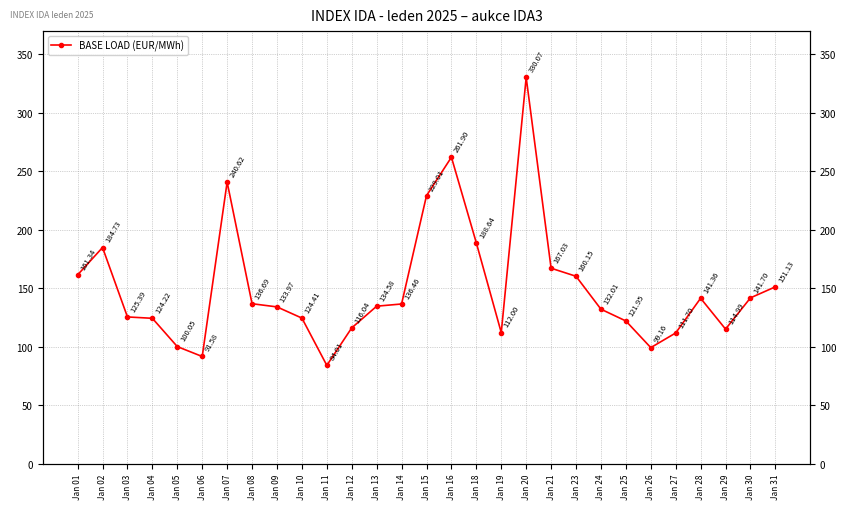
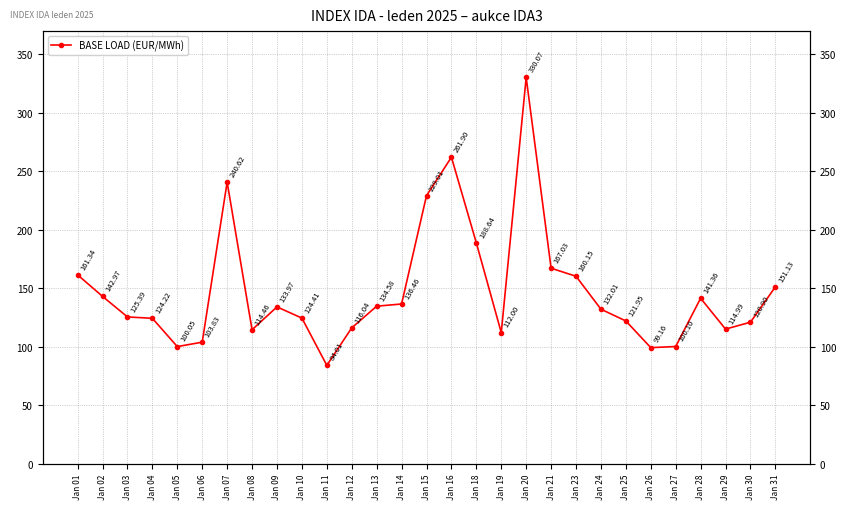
Jan 02: 184.73 -> 142.97
Jan 06: 91.58 -> 103.83
Jan 08: 136.69 -> 114.46
Jan 27: 111.70 -> 100.10
Jan 30: 141.70 -> 120.90
